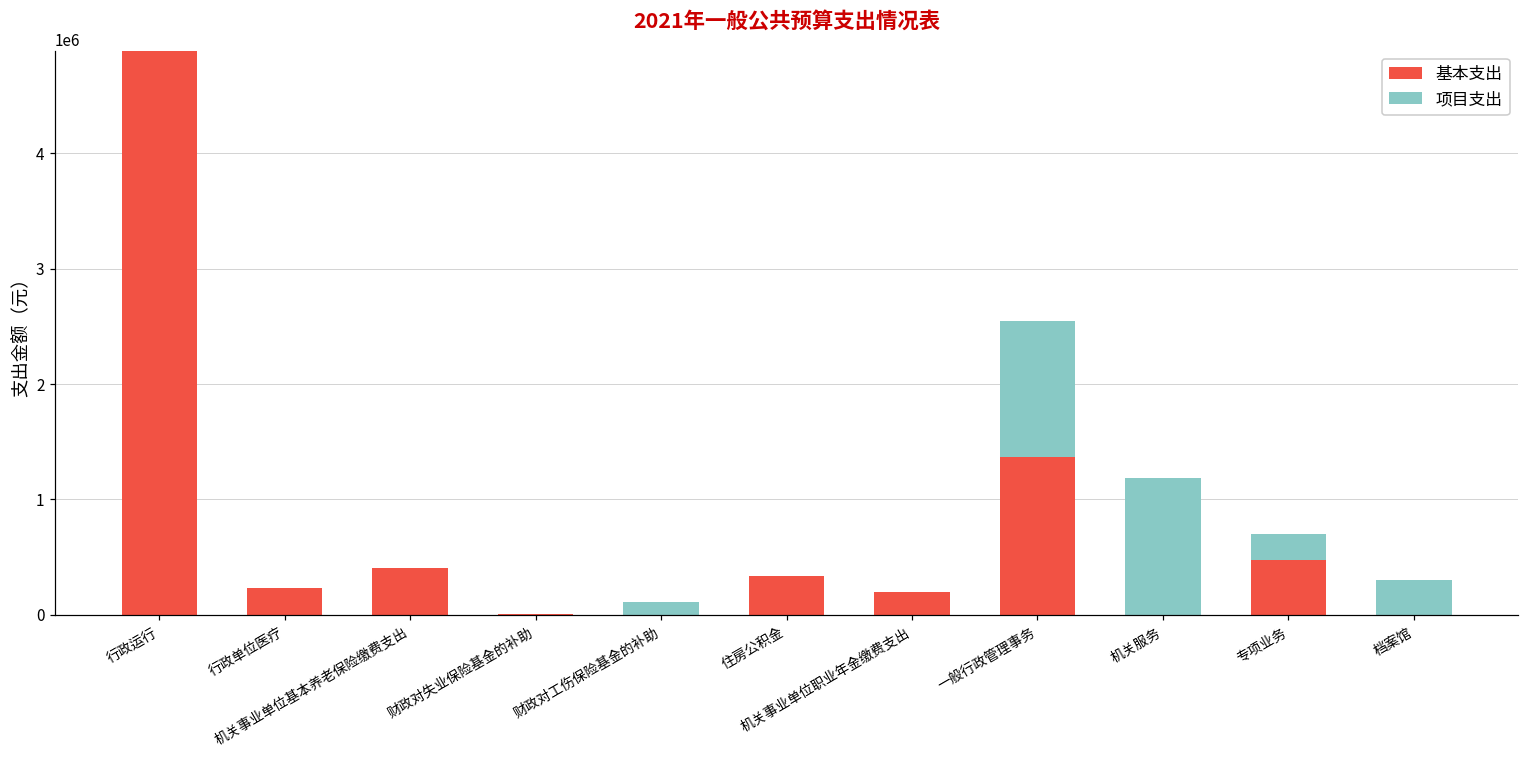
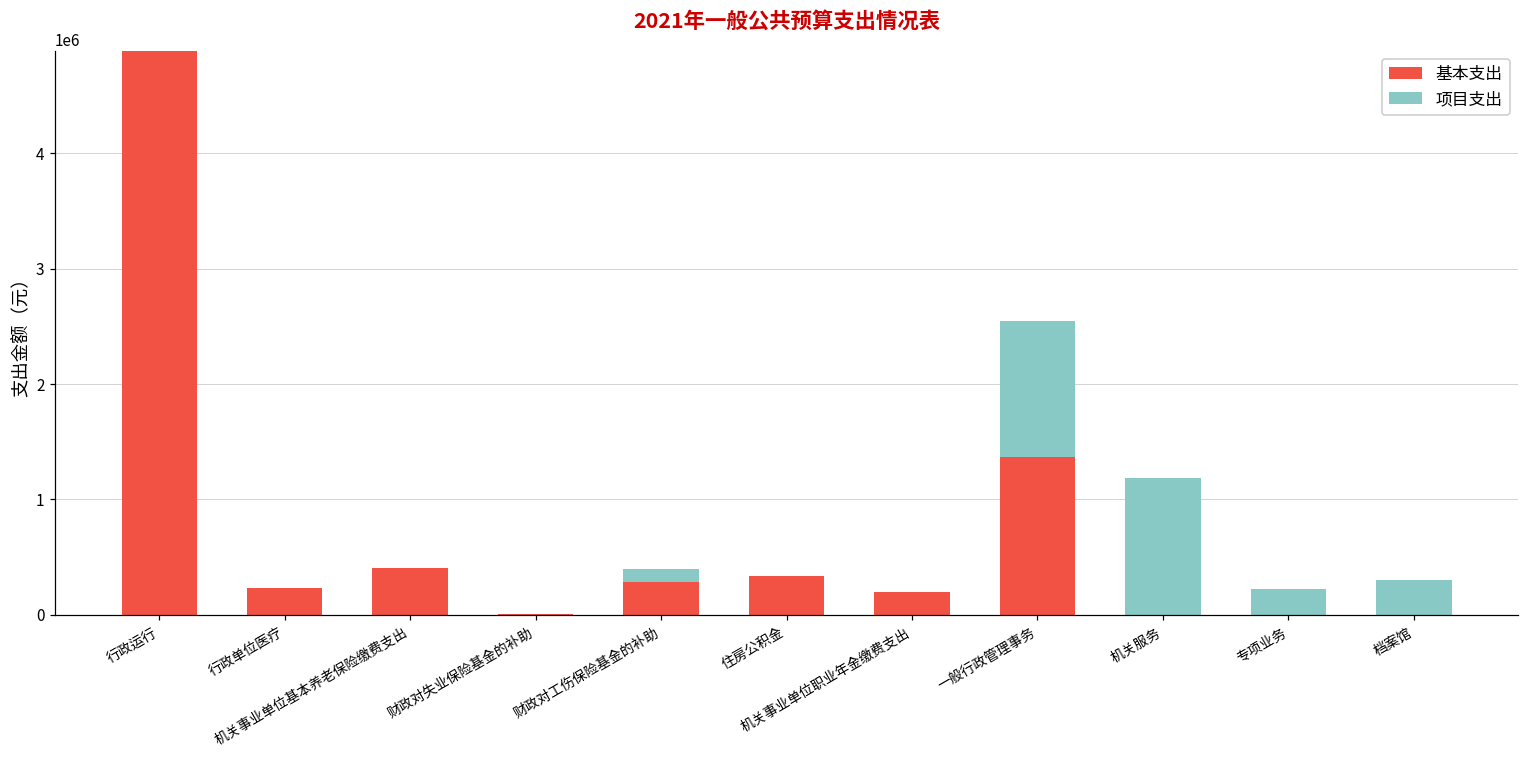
基本支出, 财政对工伤保险基金的补助: 0 -> 290000
基本支出, 专项业务: 480000 -> 0
